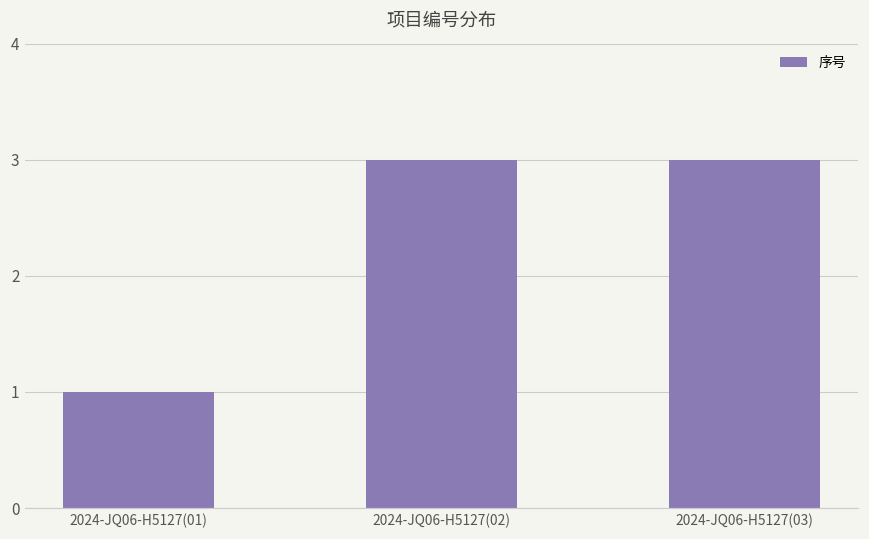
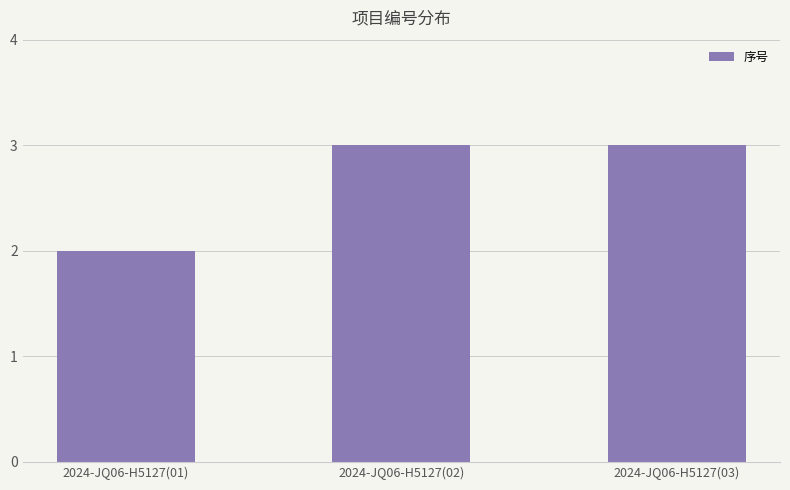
2024-JQ06-H5127(01): 1 -> 2
